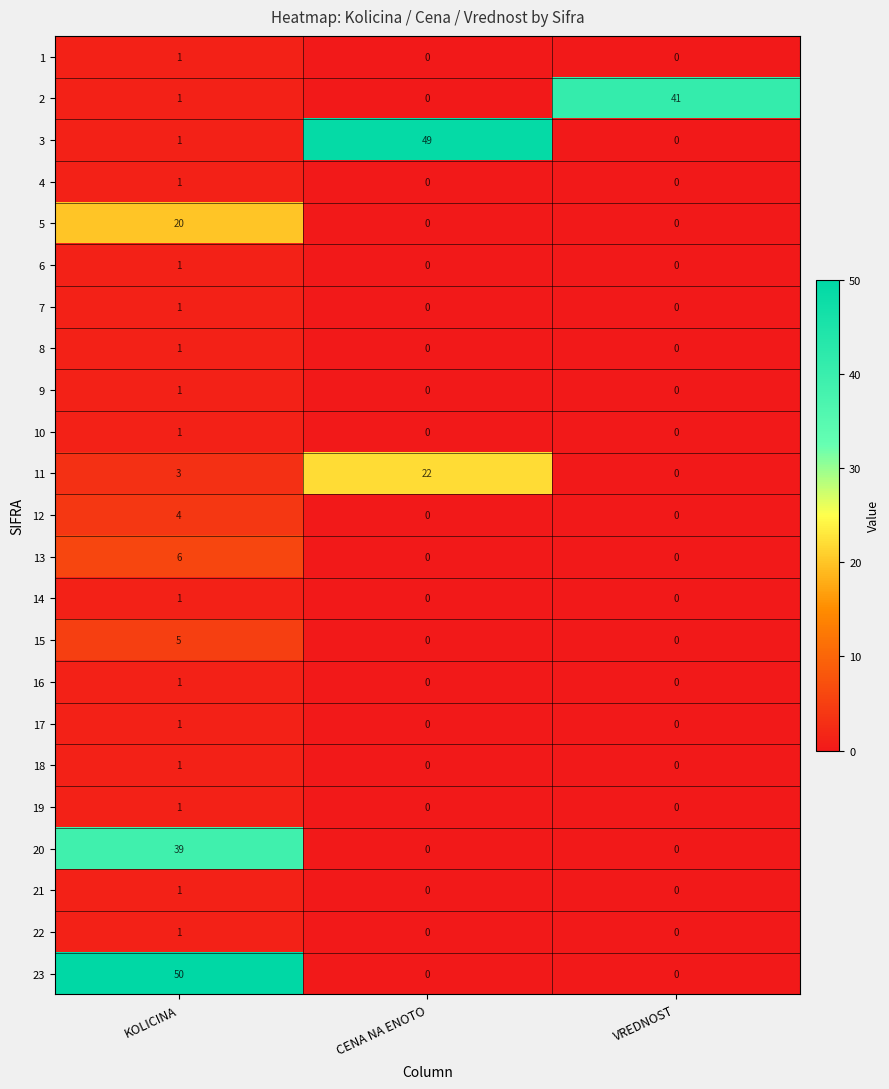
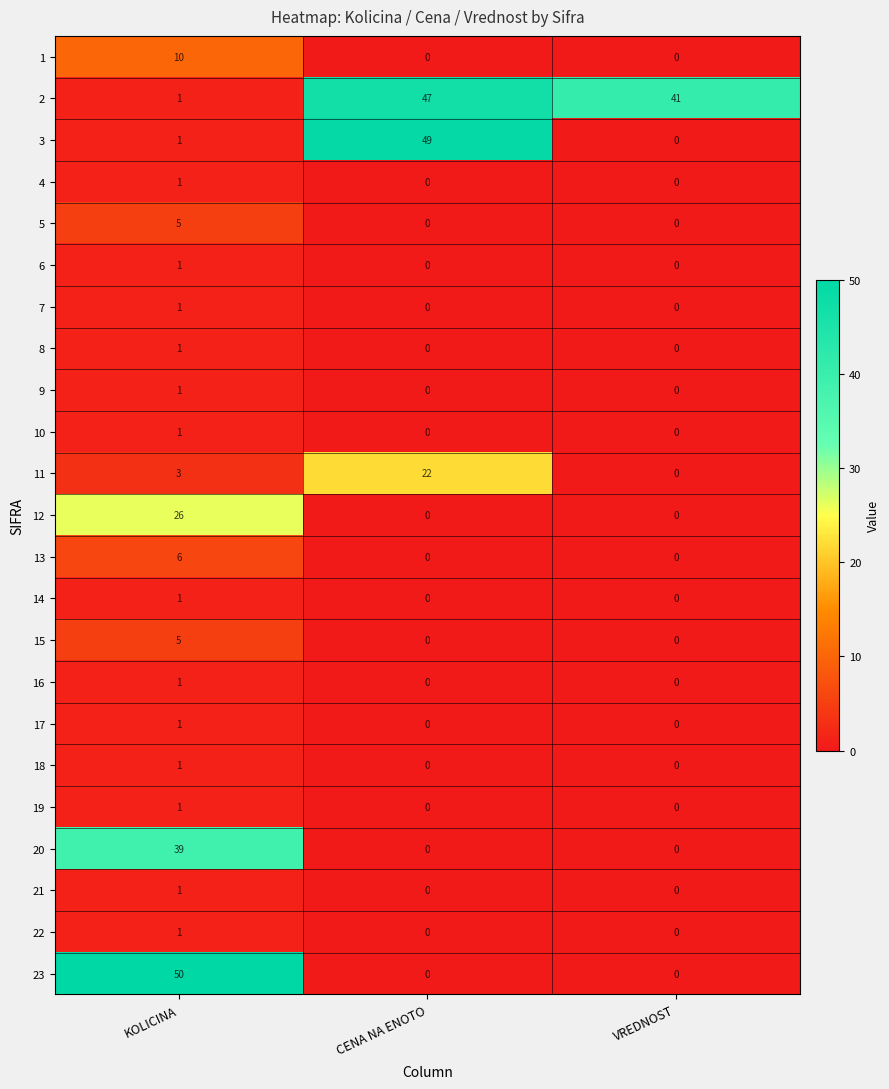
1, KOLICINA: 1 -> 10
2, CENA NA ENOTO: 0 -> 47
5, KOLICINA: 20 -> 5
12, KOLICINA: 4 -> 26
